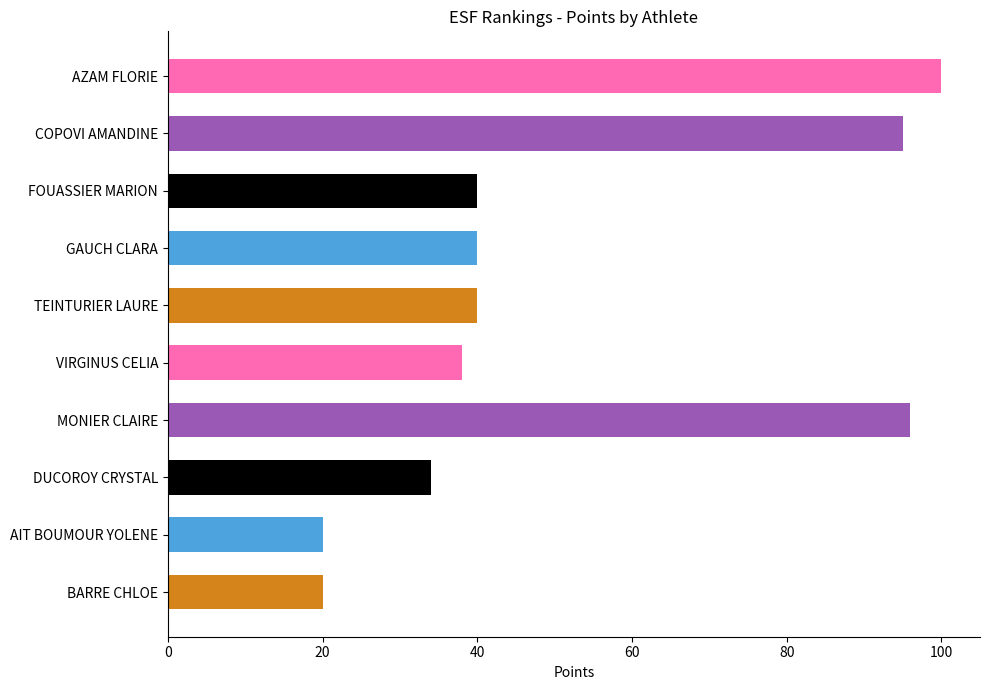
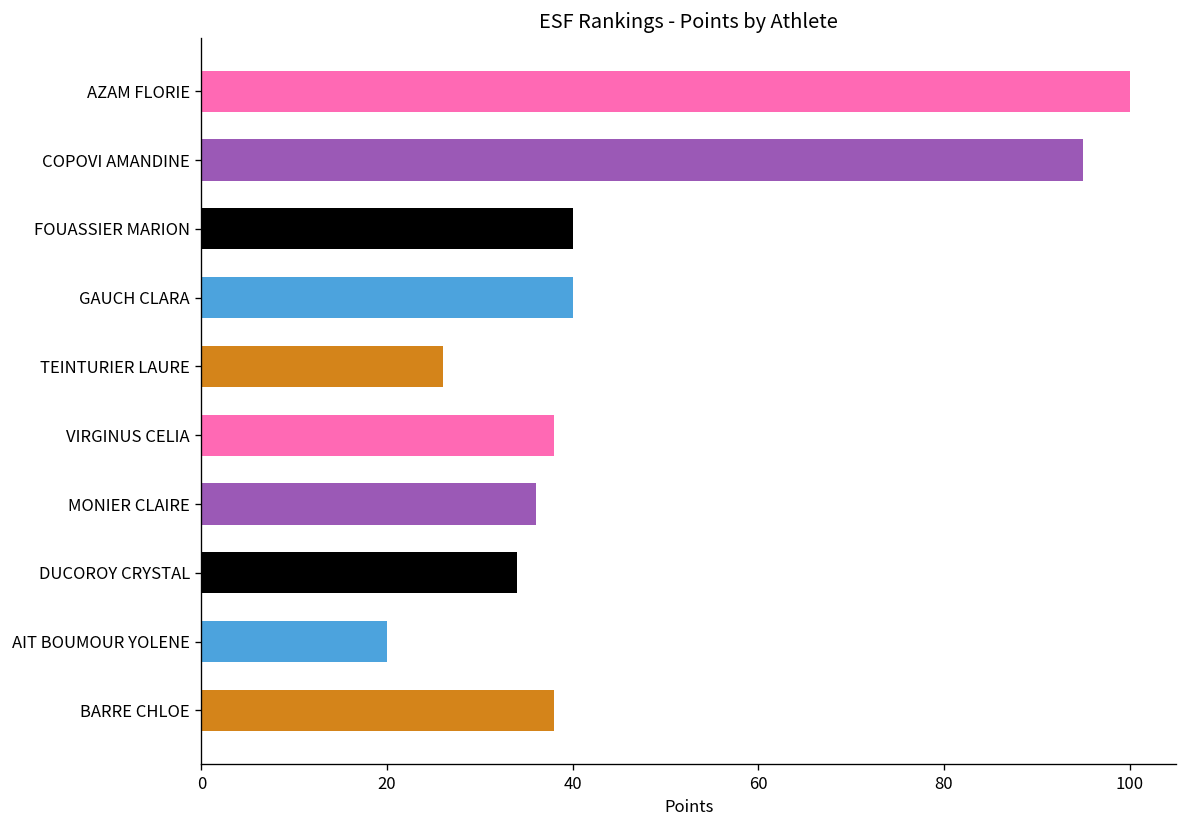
TEINTURIER LAURE: 40 -> 26
MONIER CLAIRE: 96 -> 36
BARRE CHLOE: 20 -> 38
